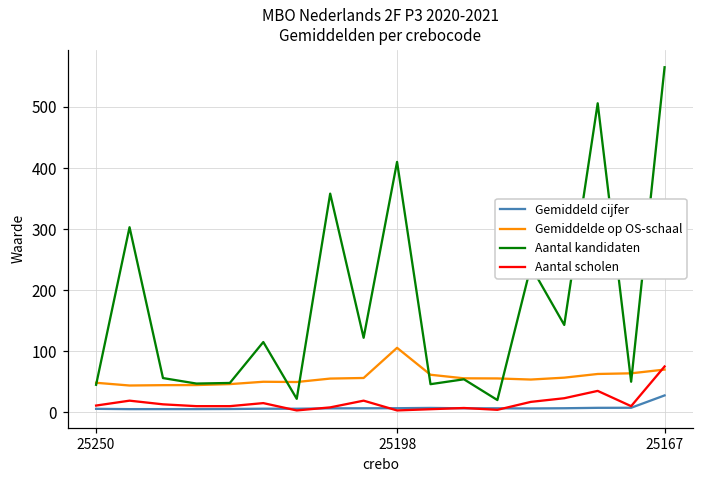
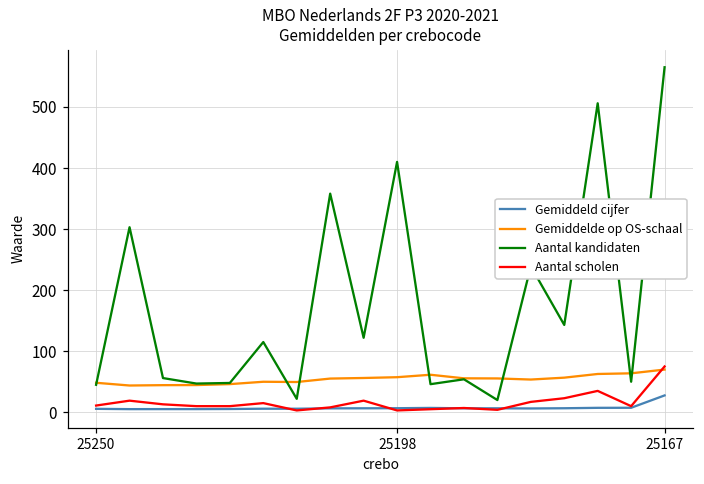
Gemiddelde op OS-schaal, 25198: 110 -> 60
